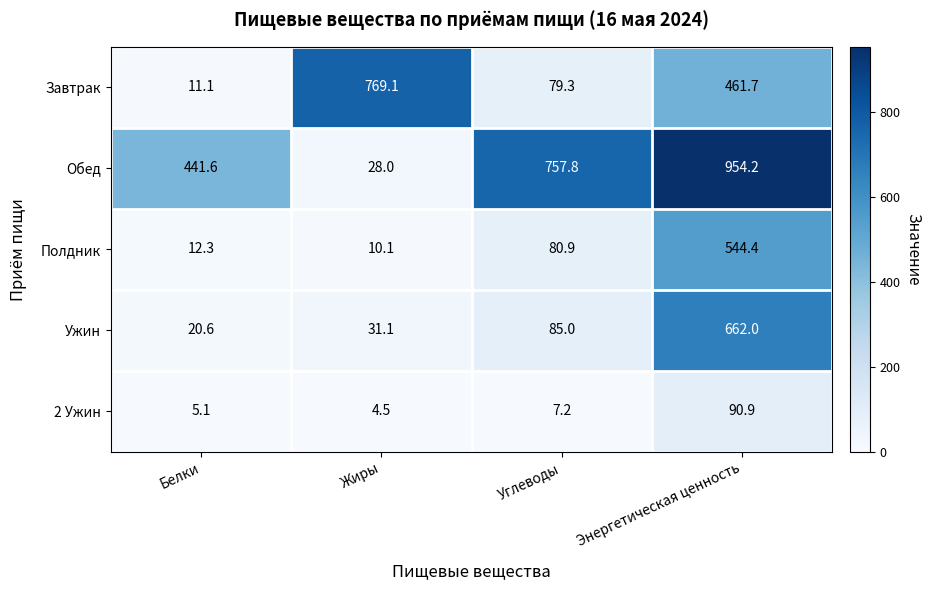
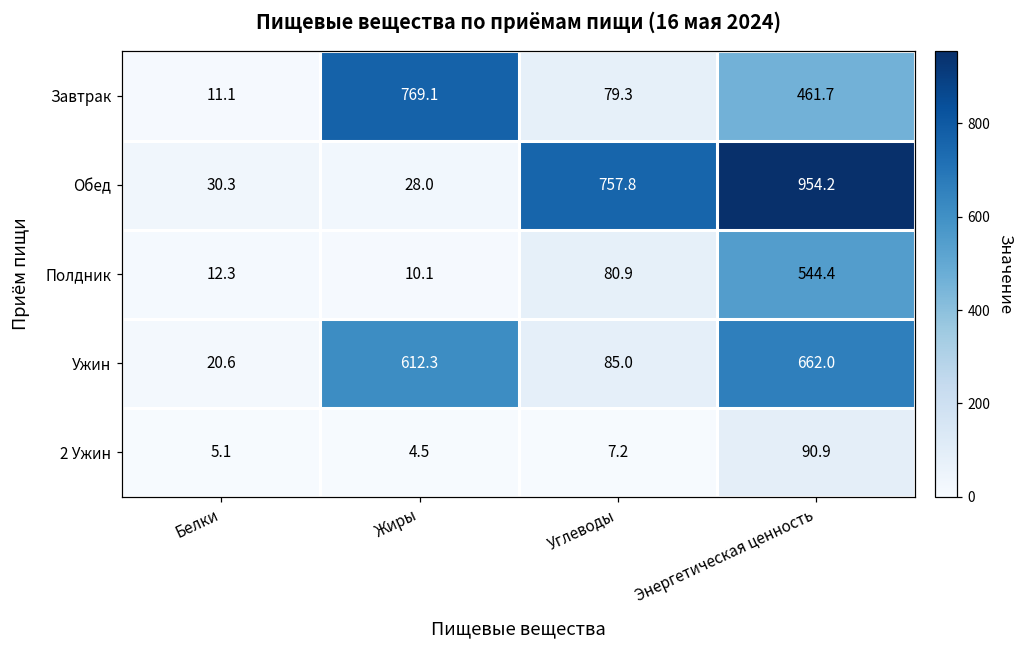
Обед, Белки: 441.6 -> 30.3
Ужин, Жиры: 31.1 -> 612.3
